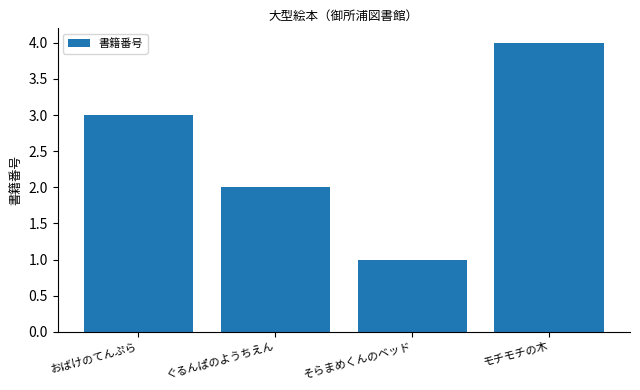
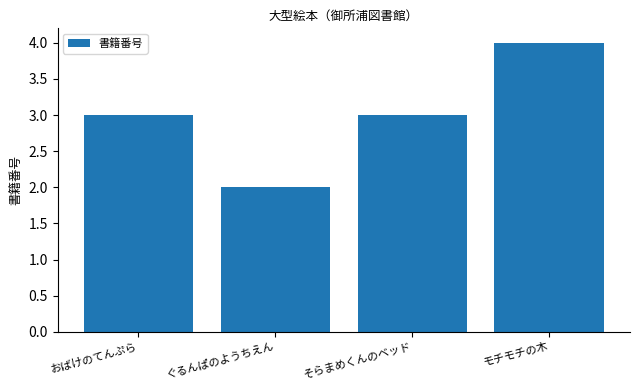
そらまめくんのベッド: 1 -> 3
